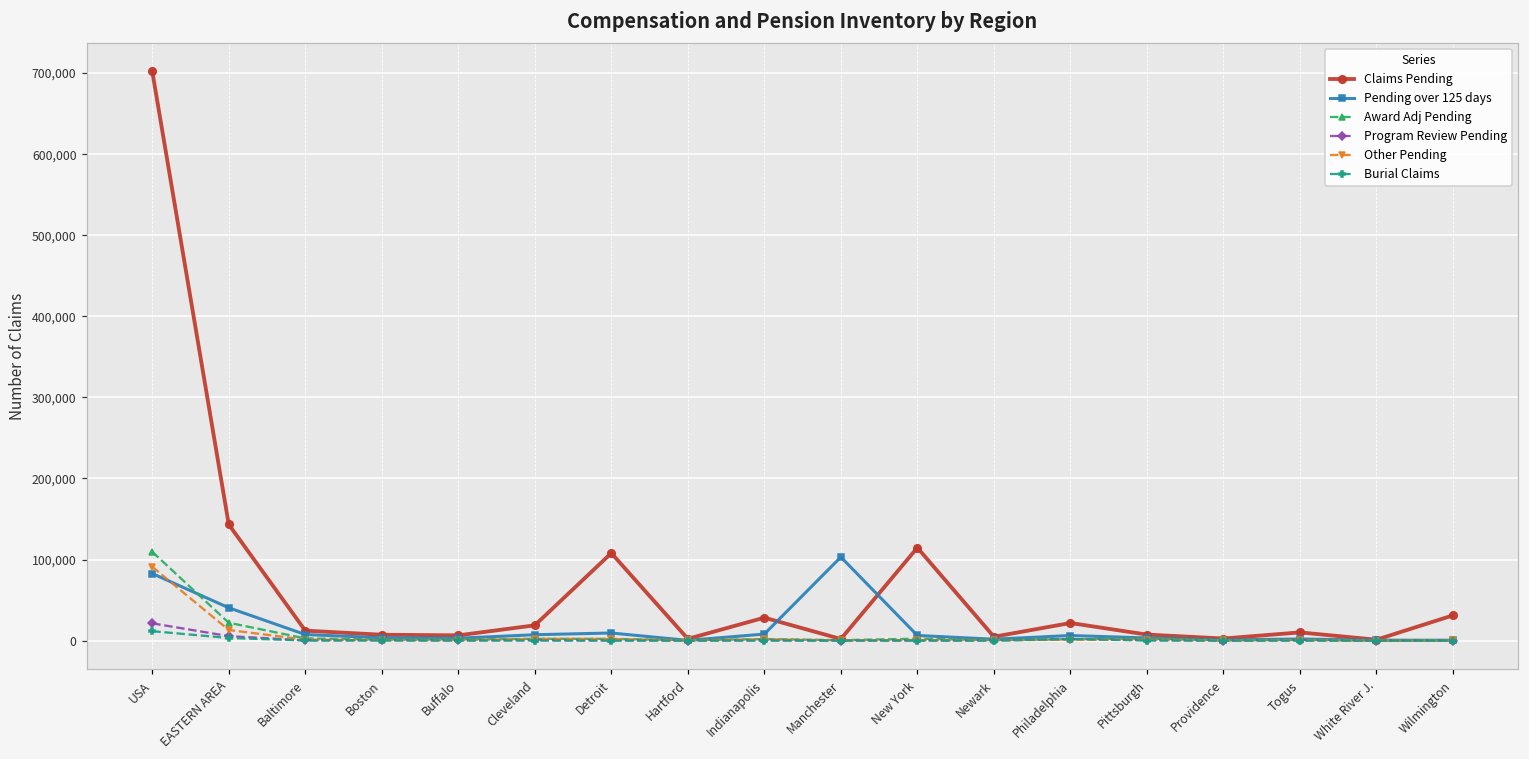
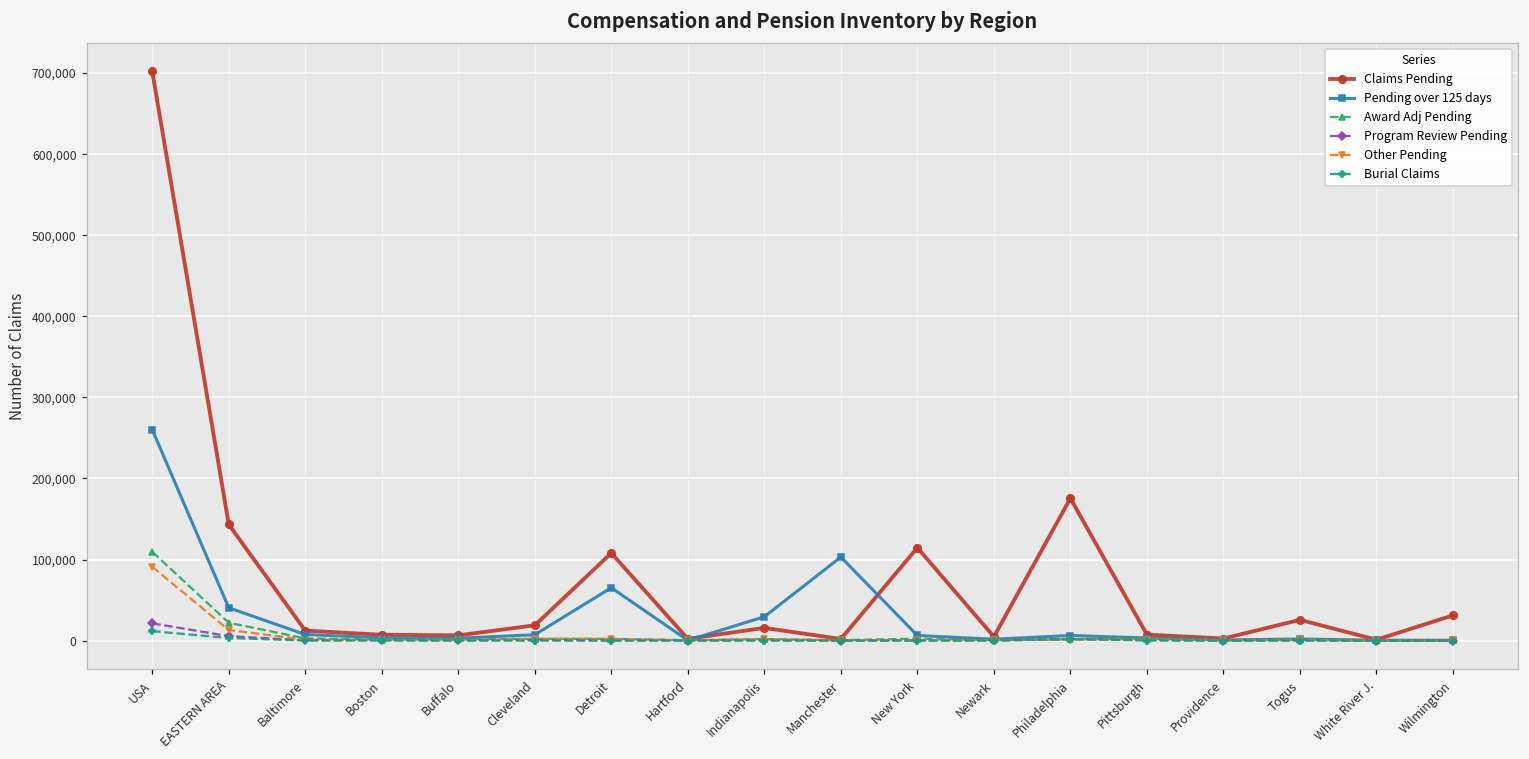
Pending over 125 days, USA: 80,000 -> 260,000
Pending over 125 days, Detroit: 10,000 -> 70,000
Claims Pending, Indianapolis: 30,000 -> 20,000
Pending over 125 days, Indianapolis: 10,000 -> 30,000
Claims Pending, Philadelphia: 20,000 -> 180,000
Claims Pending, Togus: 10,000 -> 30,000
